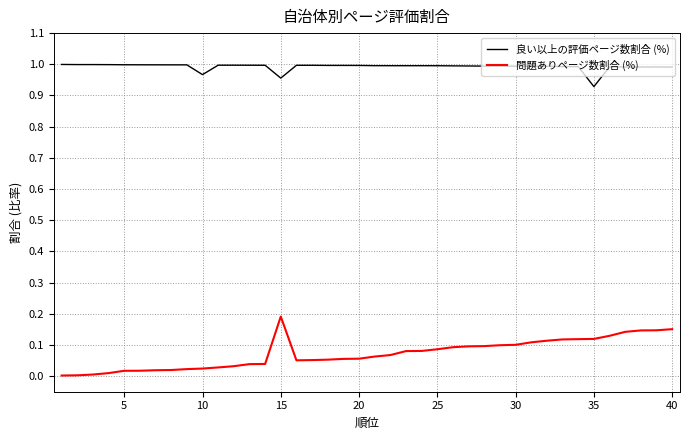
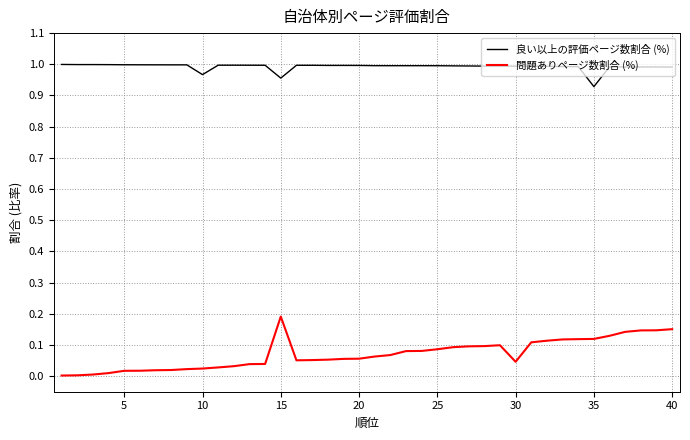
問題ありページ数割合 (%), 30: 0.10 -> 0.05
